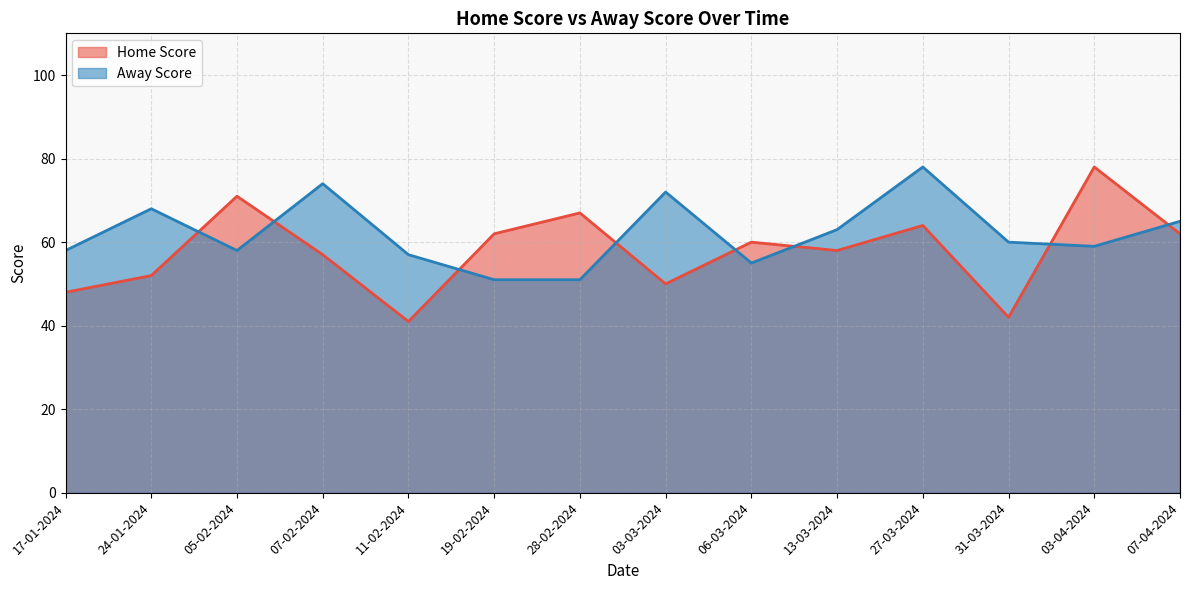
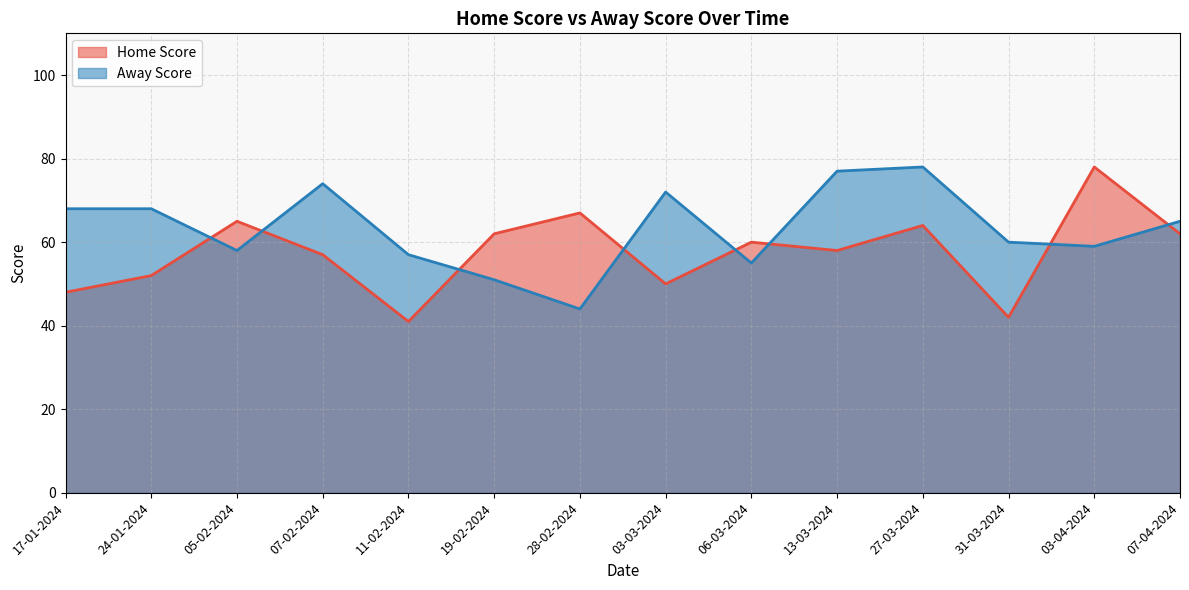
Away Score, 17-01-2024: 58 -> 68
Home Score, 05-02-2024: 71 -> 65
Away Score, 28-02-2024: 51 -> 44
Away Score, 13-03-2024: 63 -> 77
